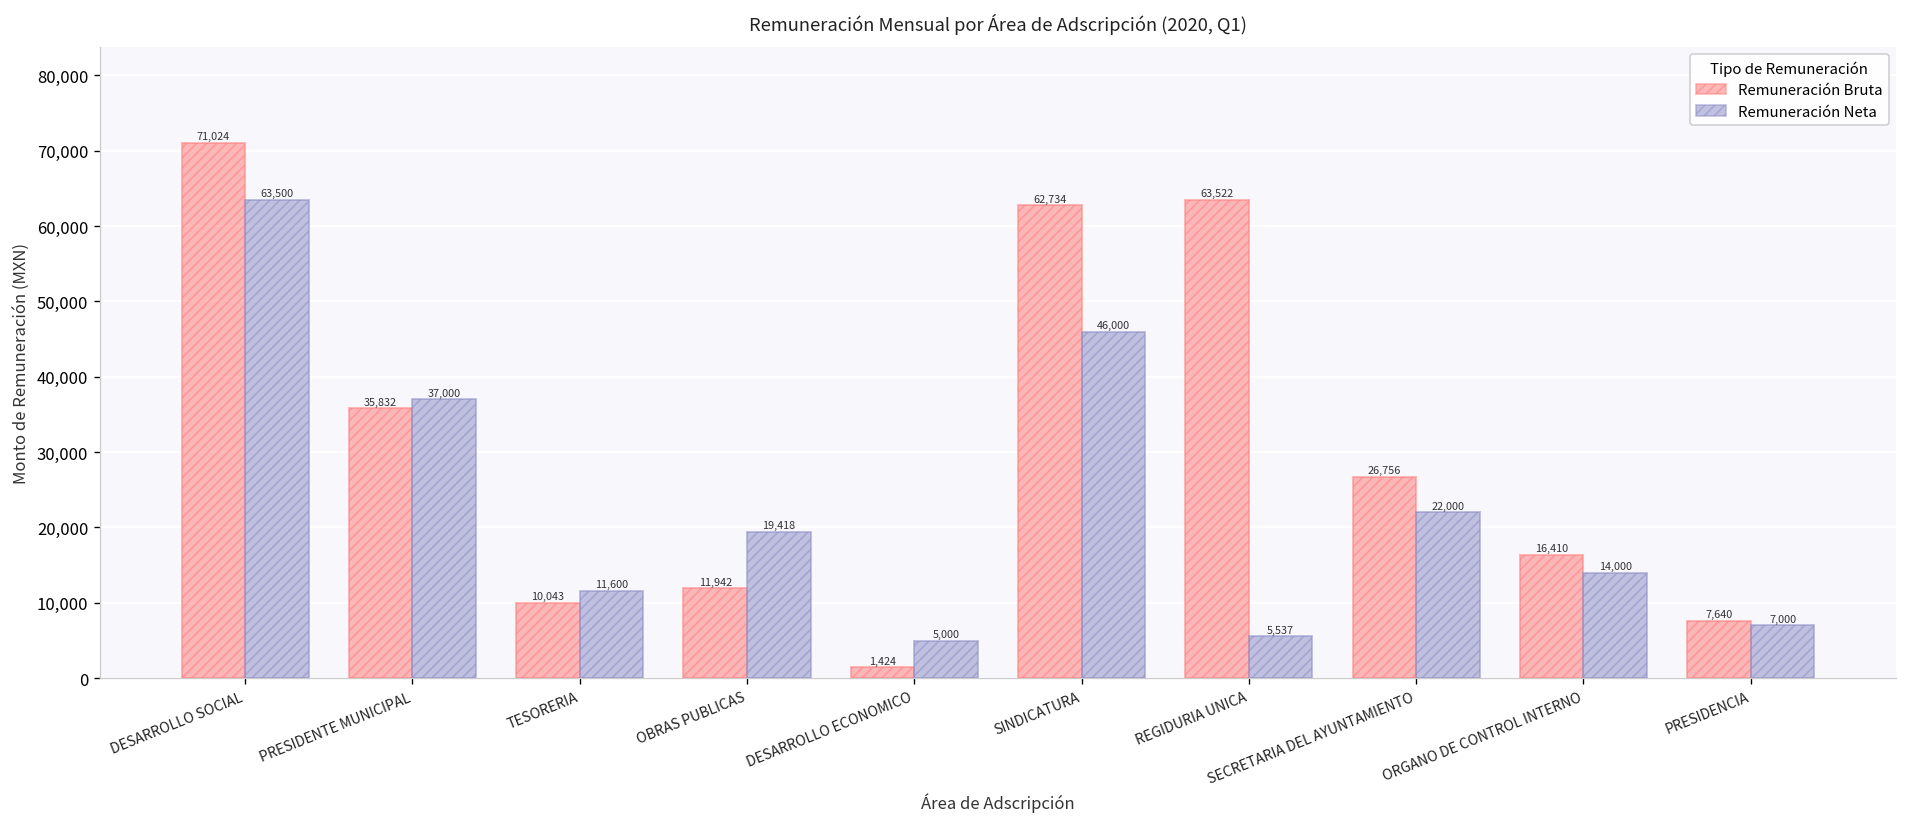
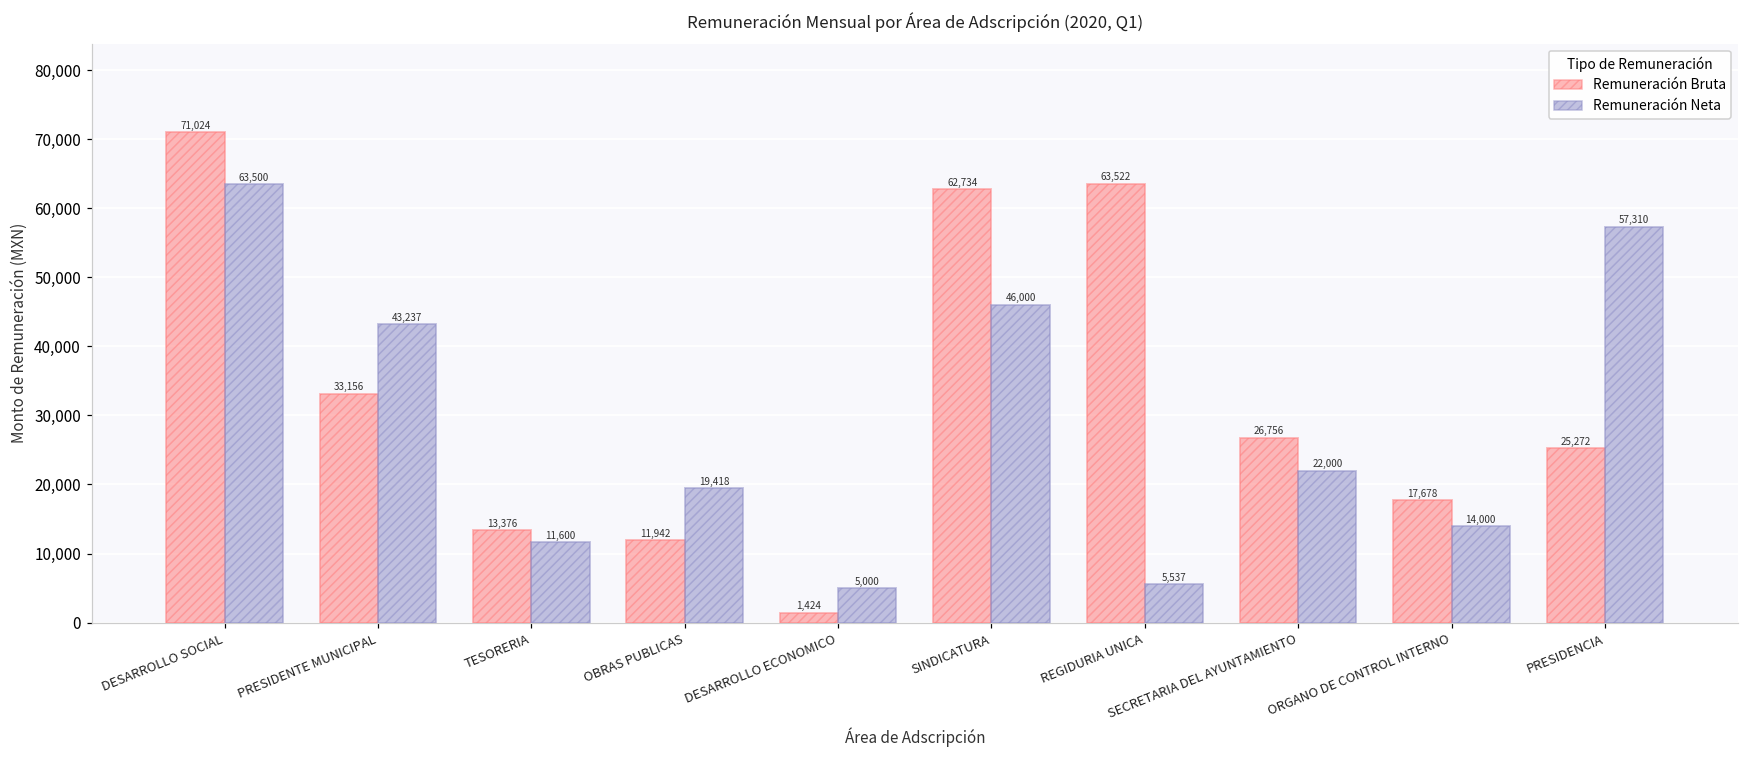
Remuneración Bruta, PRESIDENTE MUNICIPAL: 35,832 -> 33,156
Remuneración Neta, PRESIDENTE MUNICIPAL: 37,000 -> 43,237
Remuneración Bruta, TESORERIA: 10,043 -> 13,376
Remuneración Bruta, ORGANO DE CONTROL INTERNO: 16,410 -> 17,678
Remuneración Bruta, PRESIDENCIA: 7,640 -> 25,272
Remuneración Neta, PRESIDENCIA: 7,000 -> 57,310
